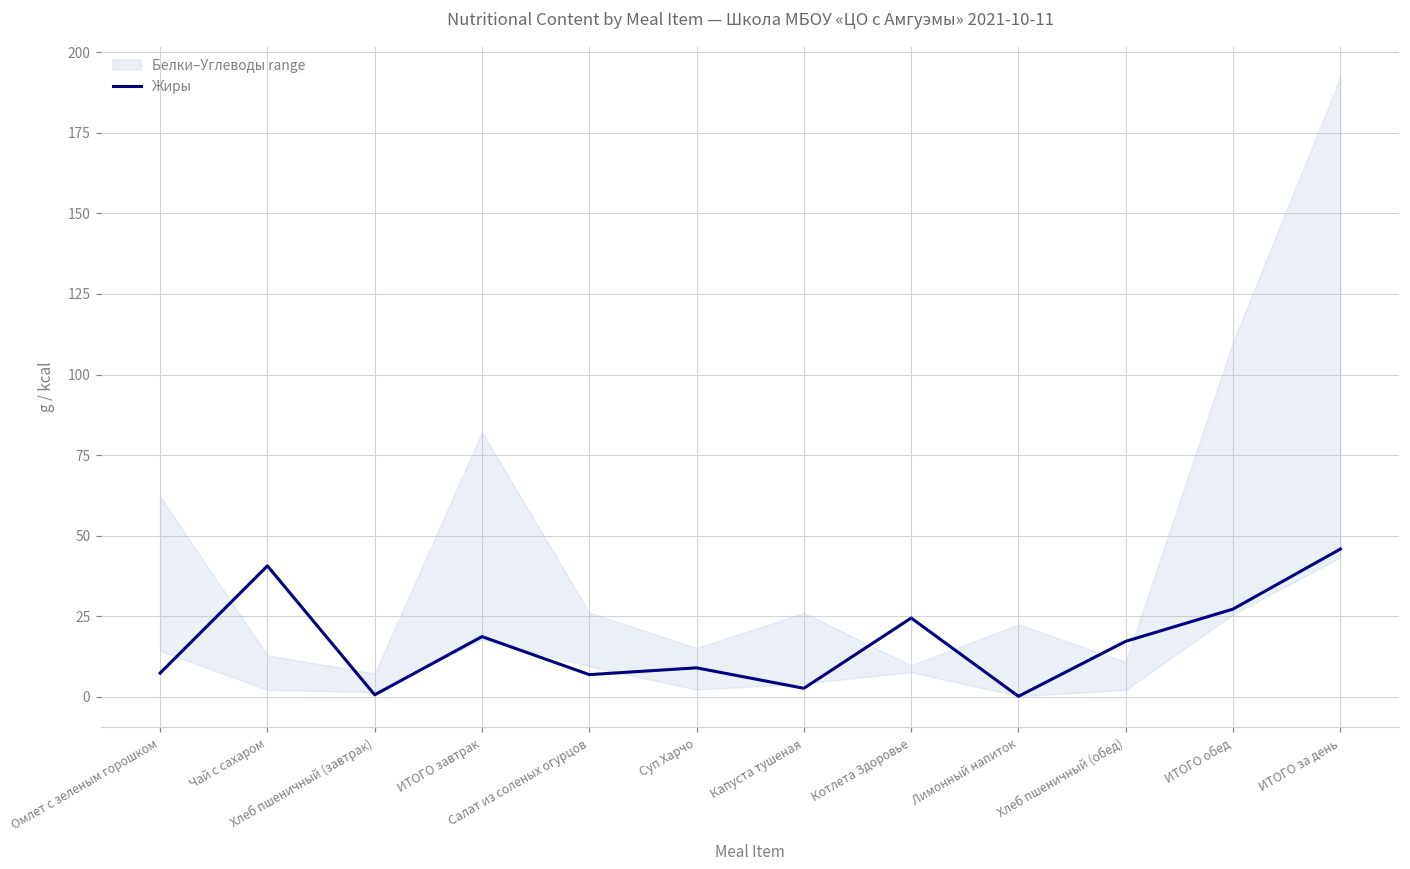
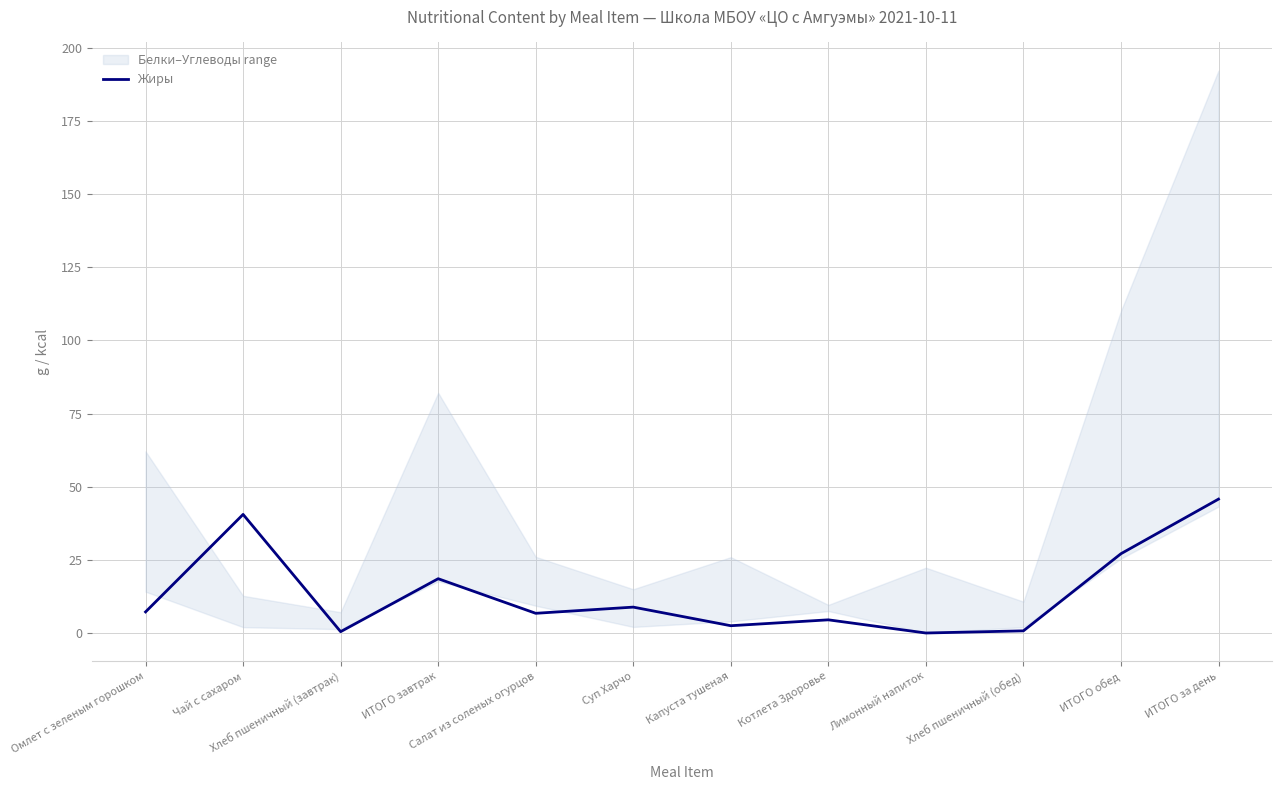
Жиры, Котлета Здоровье: 24 -> 5
Жиры, Хлеб пшеничный (обед): 17 -> 1
